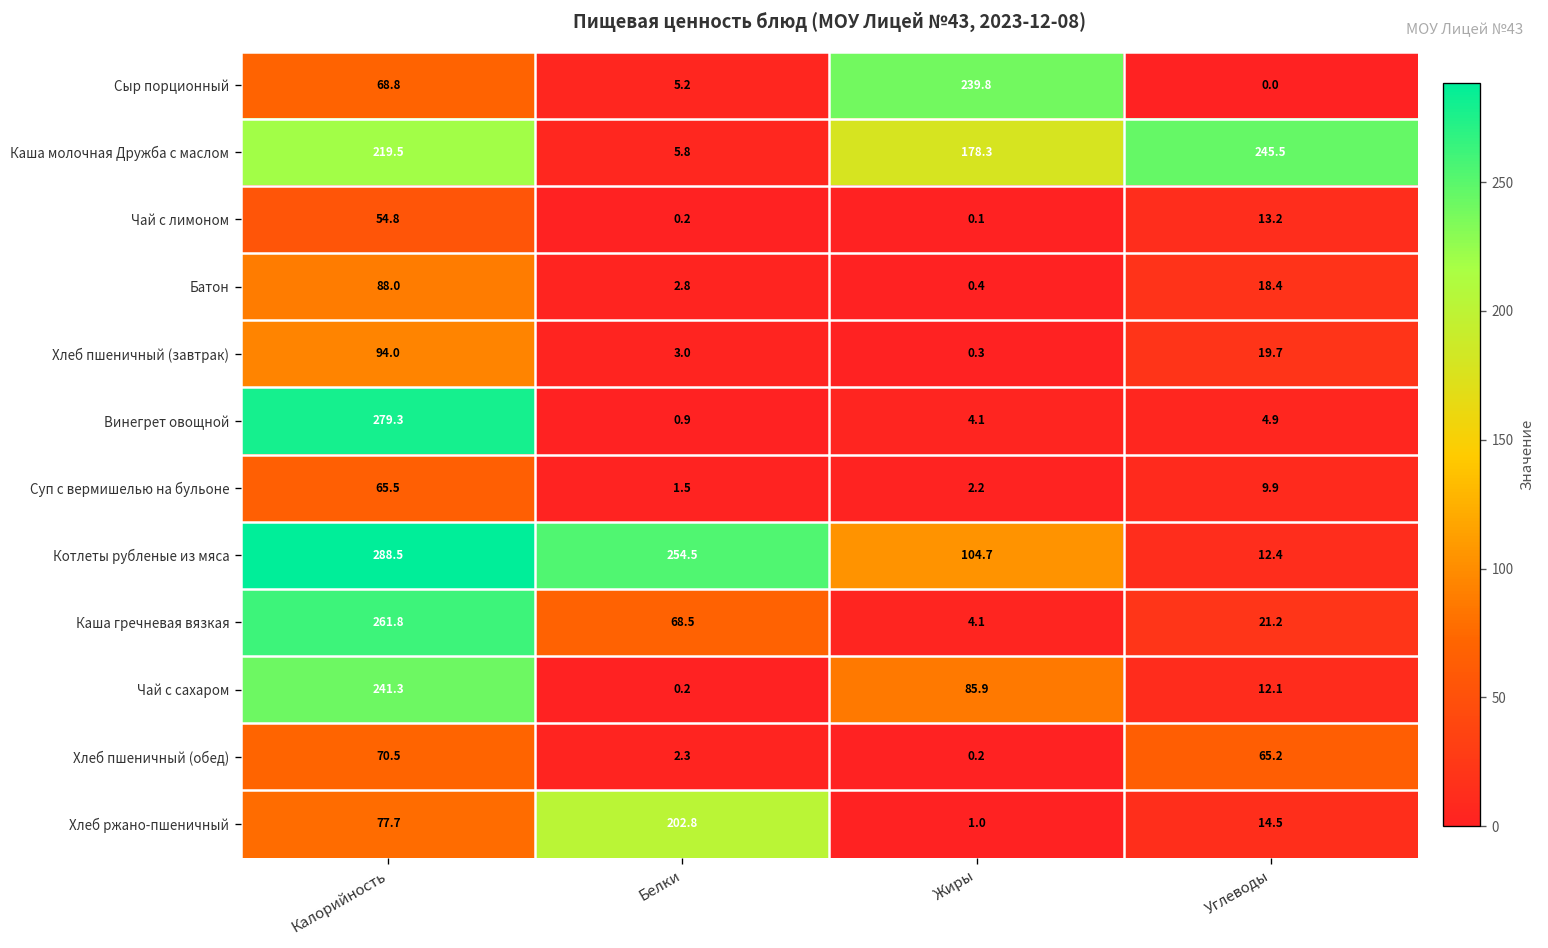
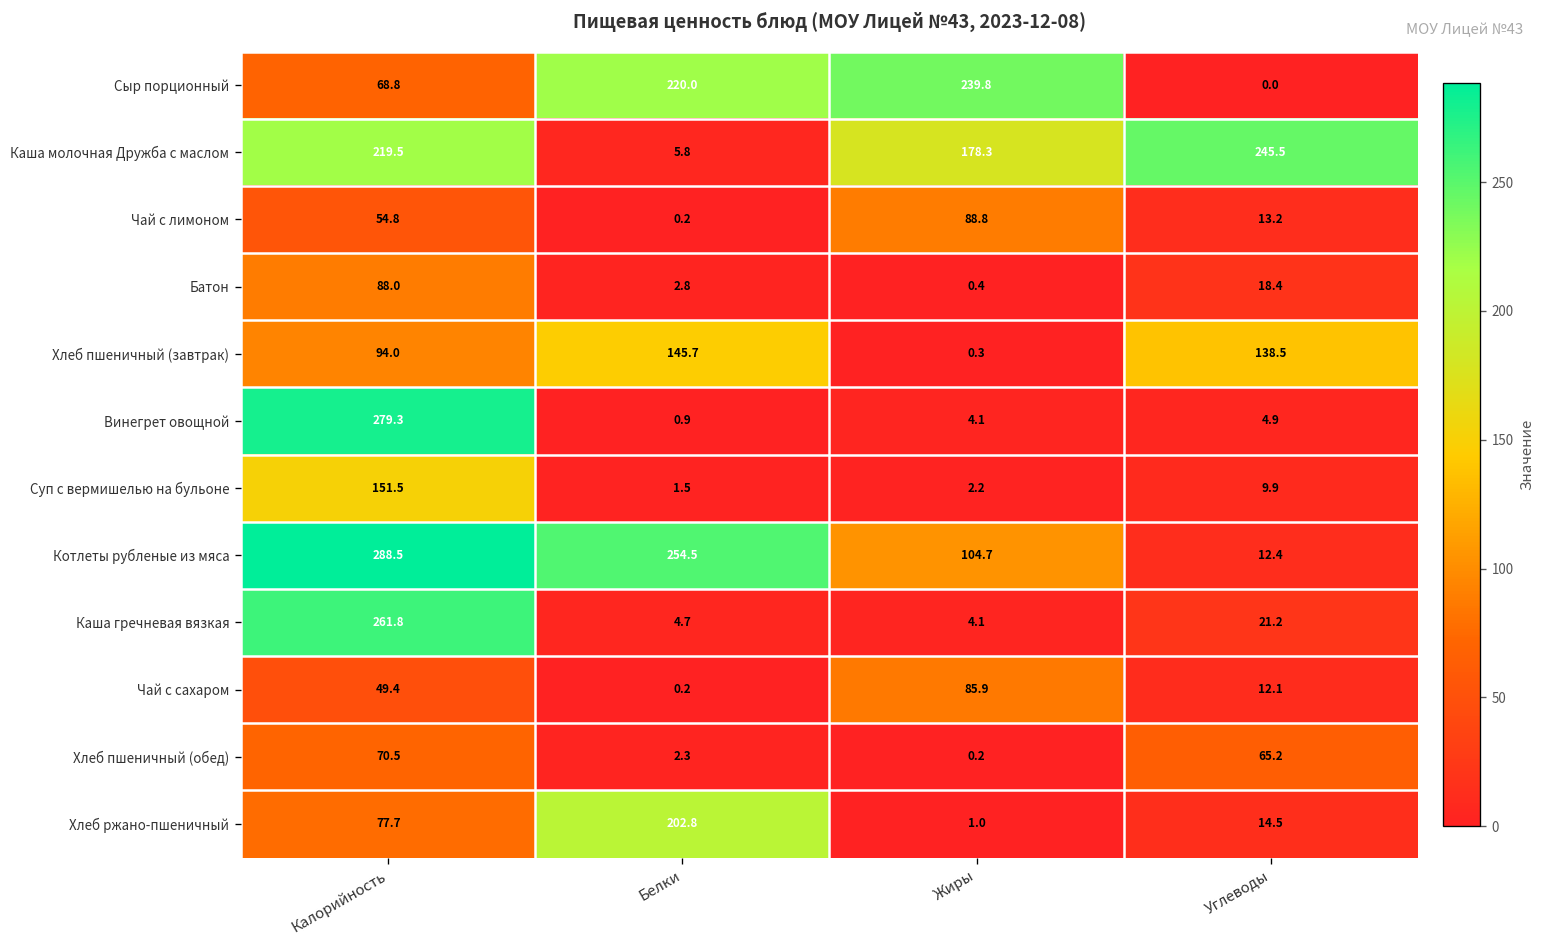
Сыр порционный, Белки: 5.2 -> 220.0
Чай с лимоном, Жиры: 0.1 -> 88.8
Хлеб пшеничный (завтрак), Белки: 3.0 -> 145.7
Хлеб пшеничный (завтрак), Углеводы: 19.7 -> 138.5
Суп с вермишелью на бульоне, Калорийность: 65.5 -> 151.5
Каша гречневая вязкая, Белки: 68.5 -> 4.7
Чай с сахаром, Калорийность: 241.3 -> 49.4
